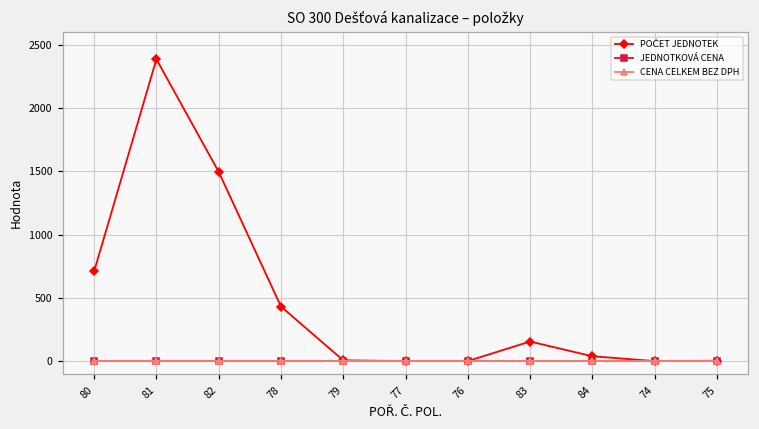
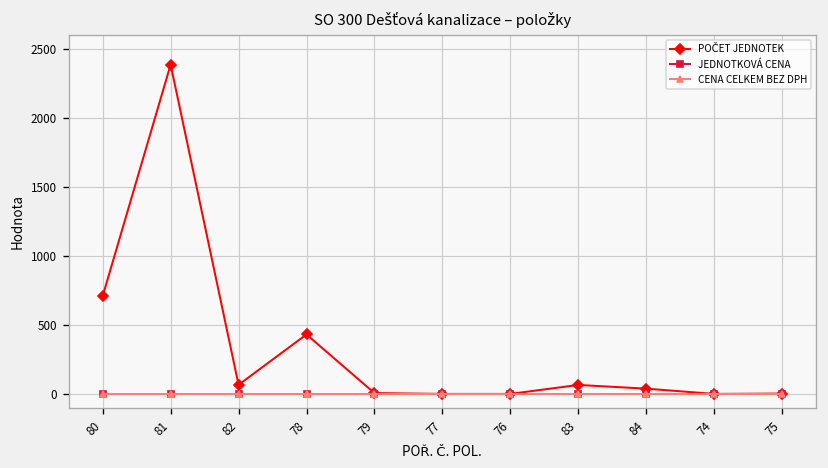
POČET JEDNOTEK, 82: 1500 -> 70
POČET JEDNOTEK, 83: 160 -> 70
